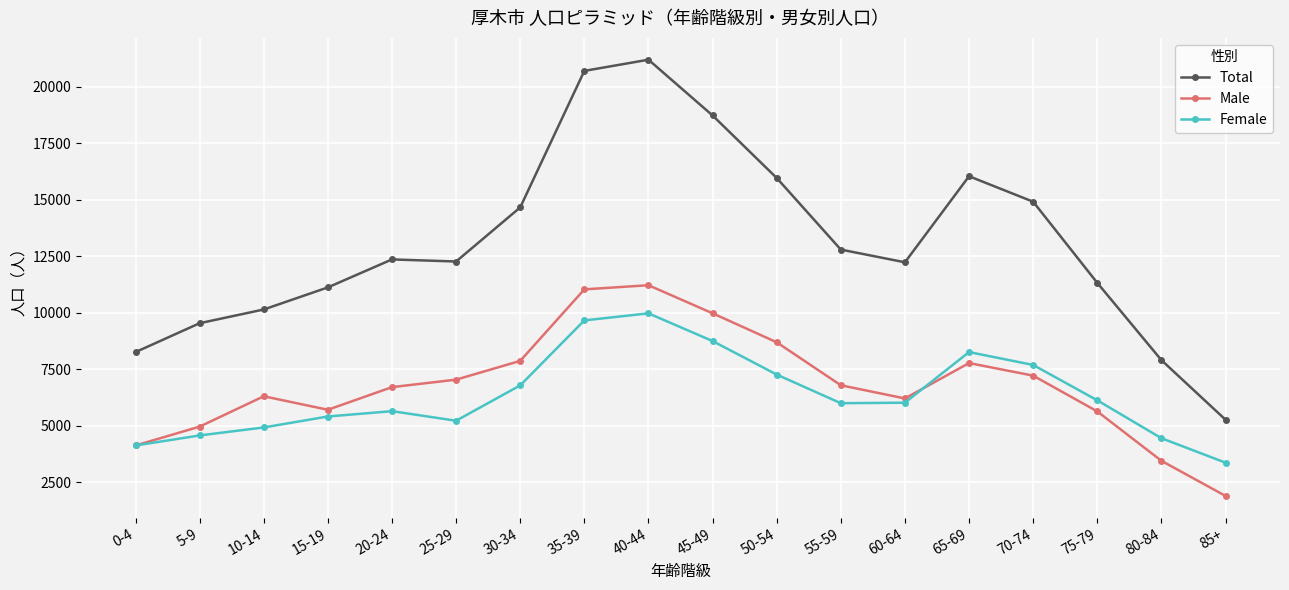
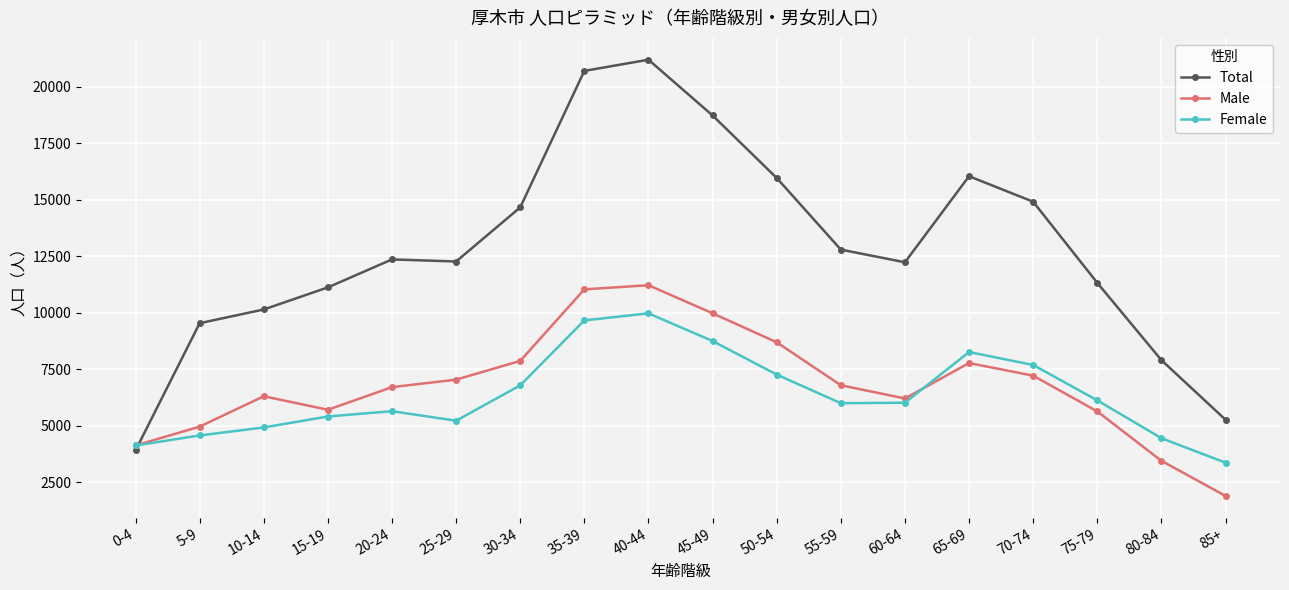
Total, 0-4: 8300 -> 3900
